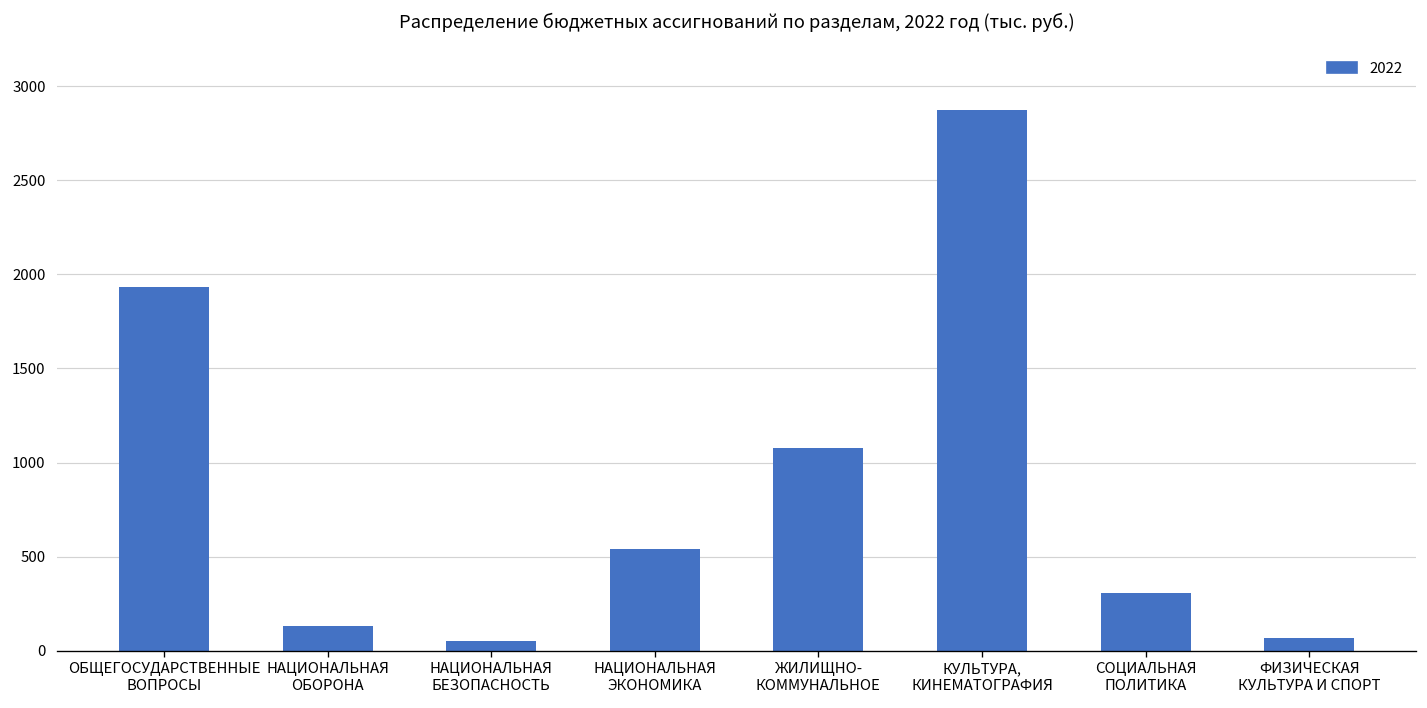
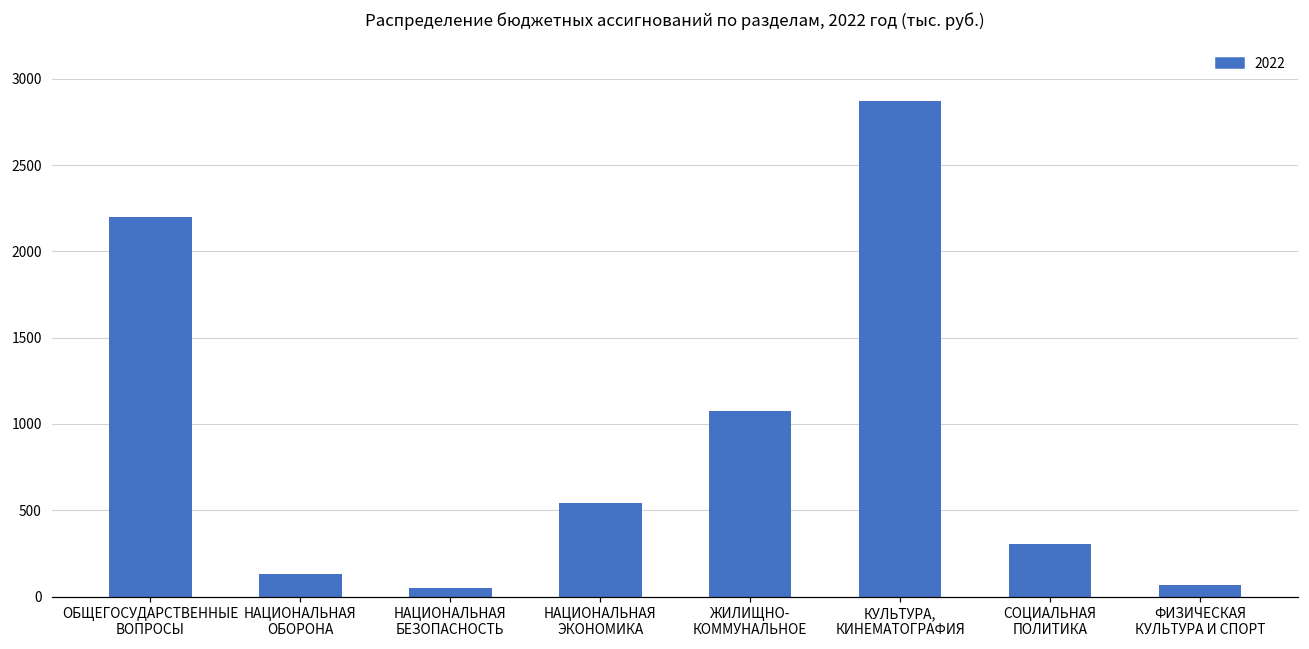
ОБЩЕГОСУДАРСТВЕННЫЕ ВОПРОСЫ: 1930 -> 2200
